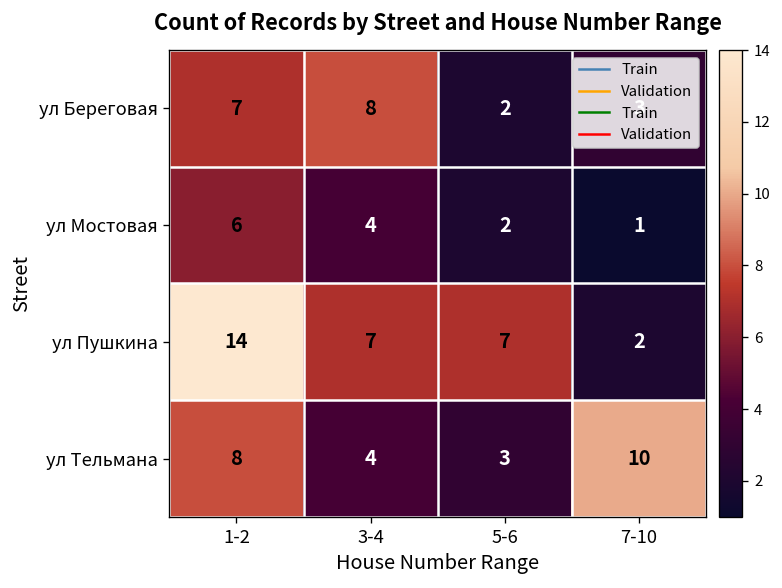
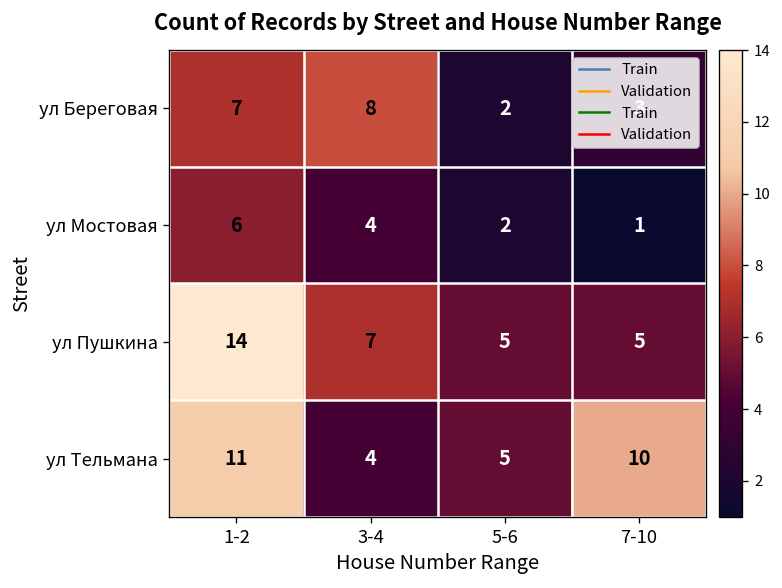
ул Пушкина, 5-6: 7 -> 5
ул Пушкина, 7-10: 2 -> 5
ул Тельмана, 1-2: 8 -> 11
ул Тельмана, 5-6: 3 -> 5
